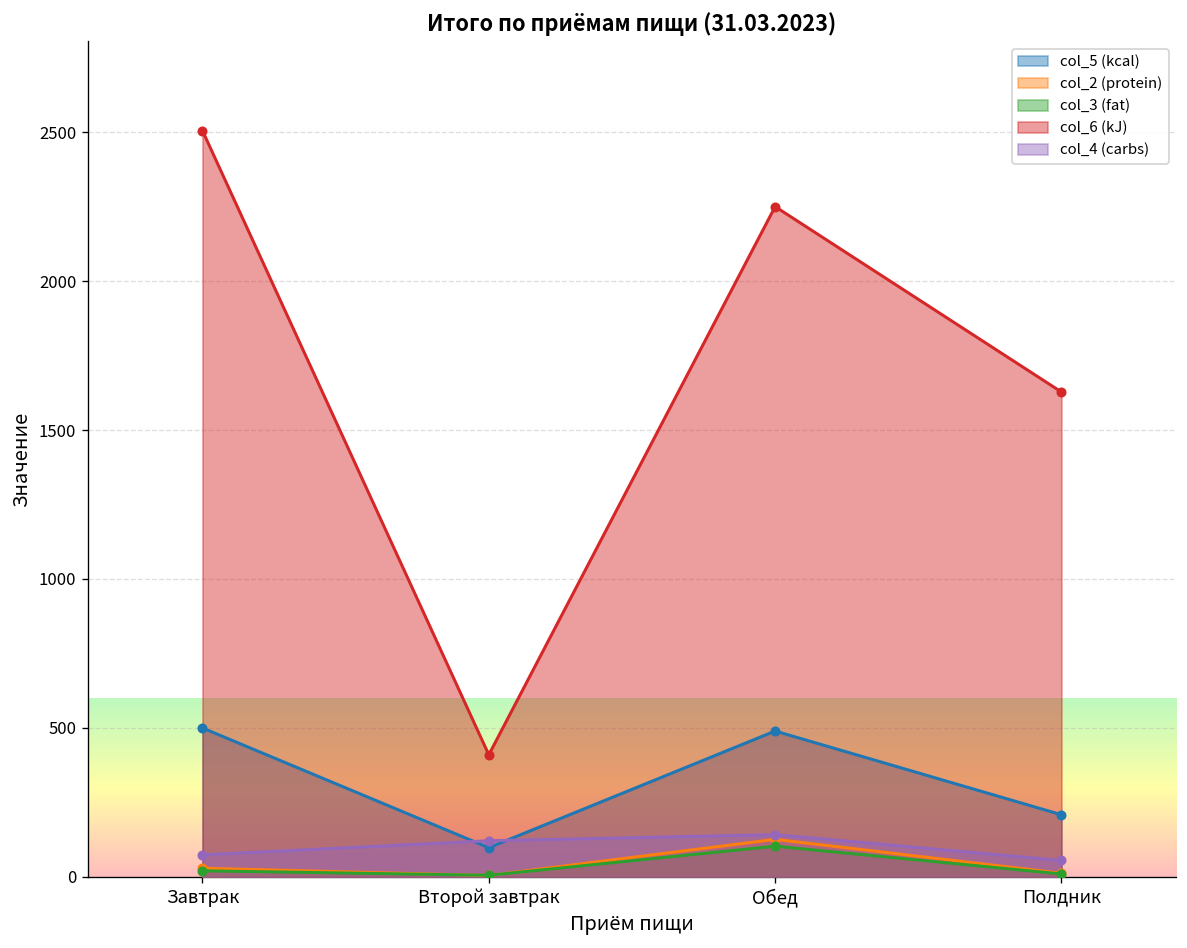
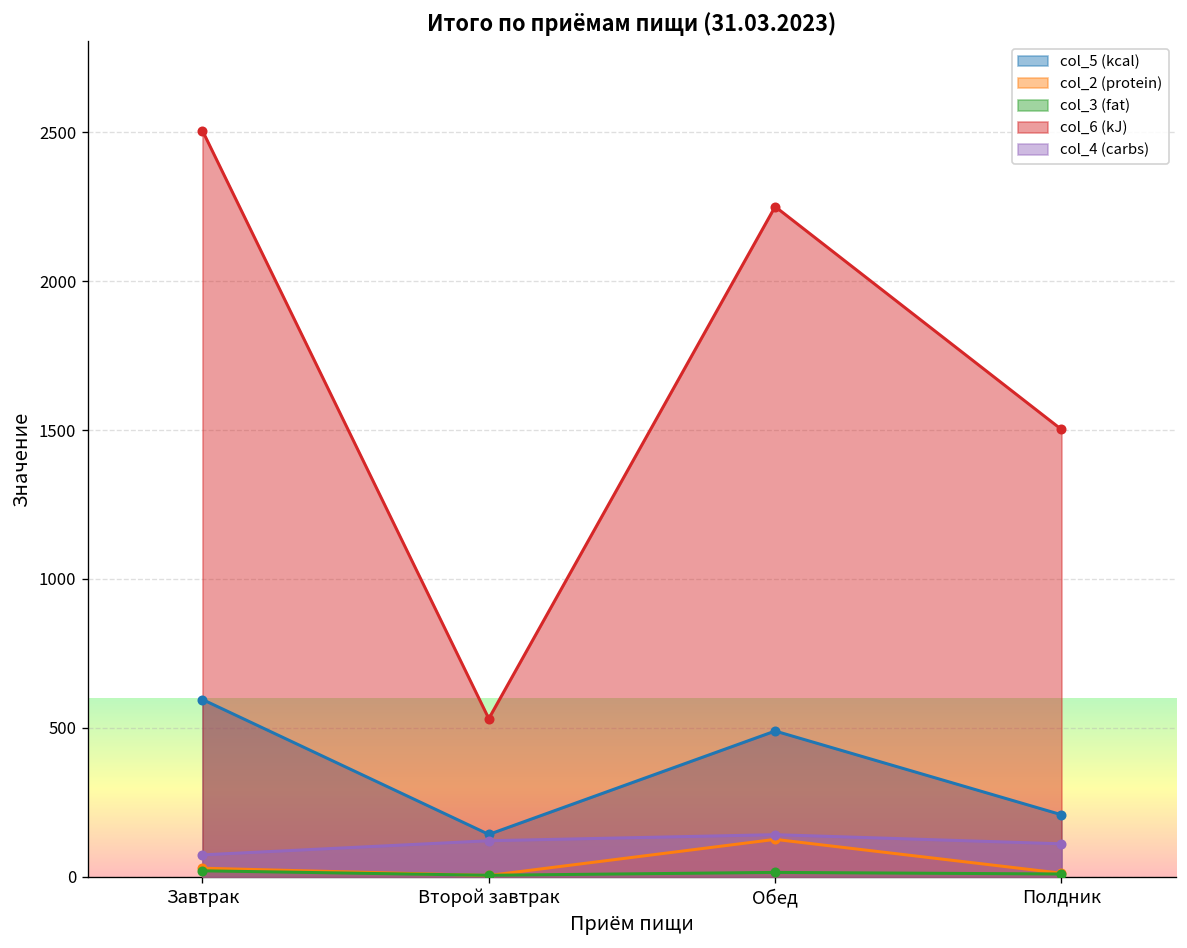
col_5 (kcal), Завтрак: 500 -> 600
col_5 (kcal), Второй завтрак: 100 -> 140
col_6 (kJ), Второй завтрак: 410 -> 530
col_3 (fat), Обед: 100 -> 20
col_6 (kJ), Полдник: 1630 -> 1500
col_4 (carbs), Полдник: 60 -> 110
